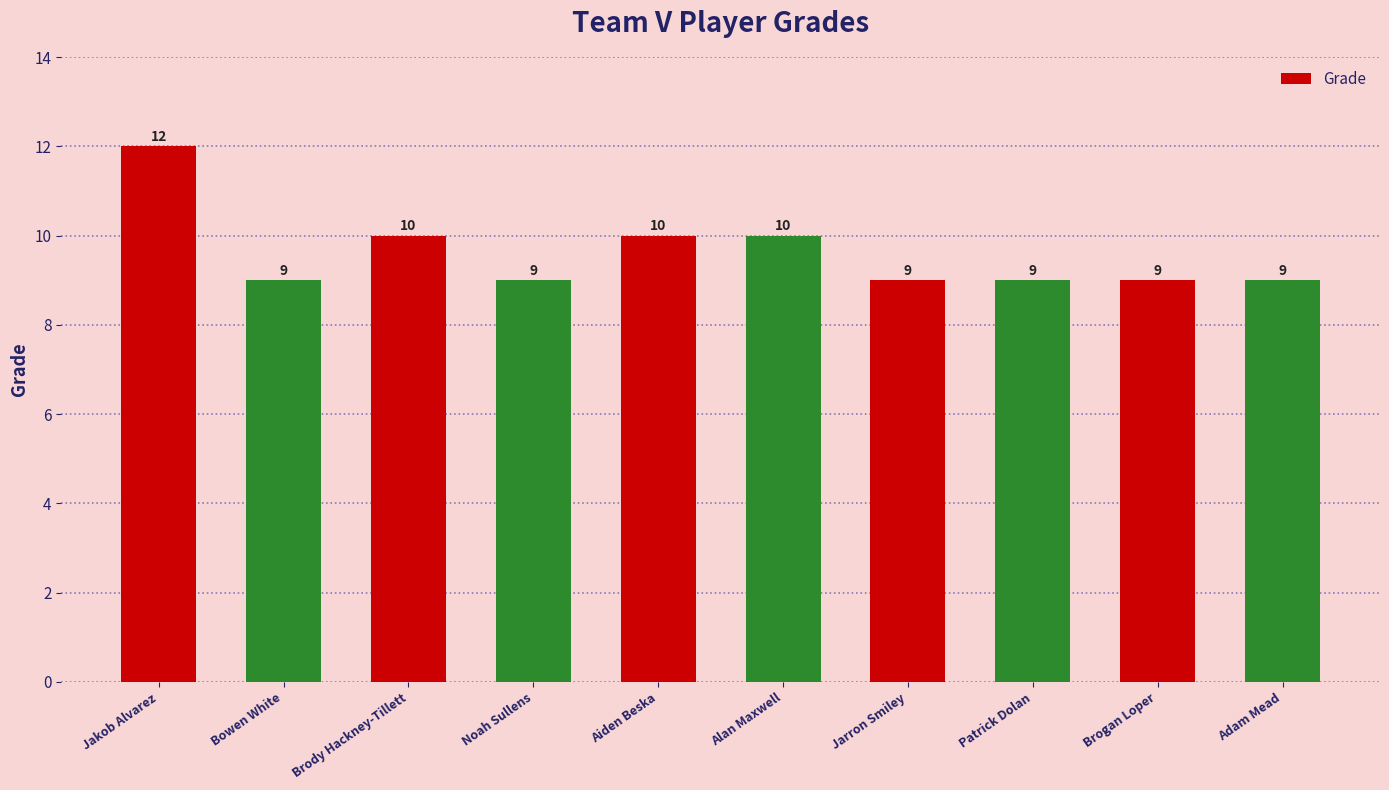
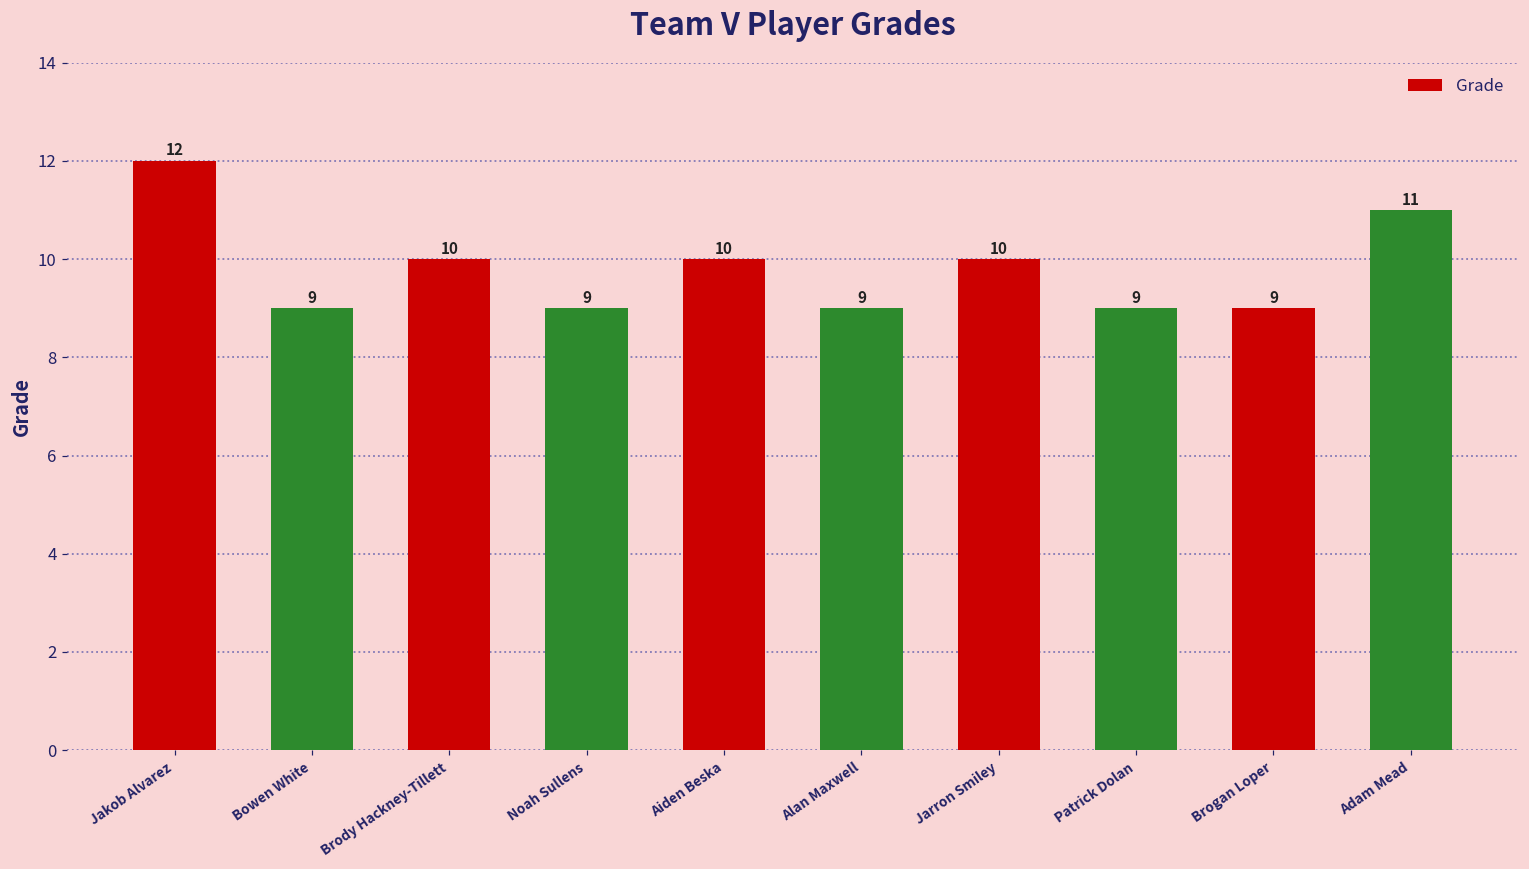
Alan Maxwell: 10 -> 9
Jarron Smiley: 9 -> 10
Adam Mead: 9 -> 11
